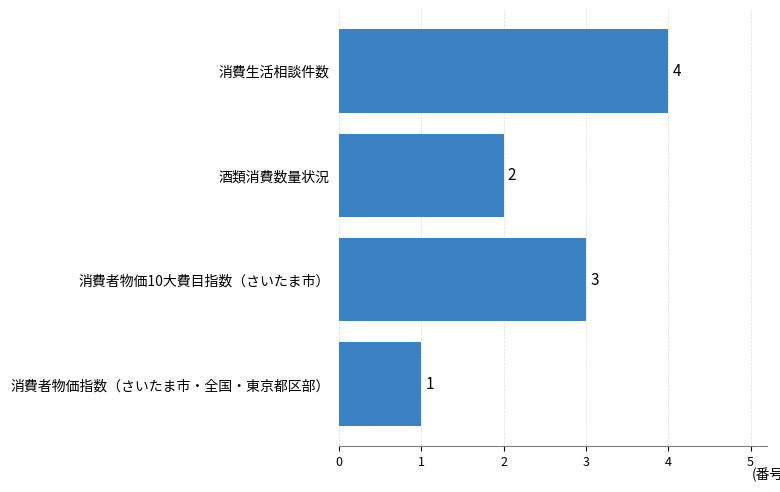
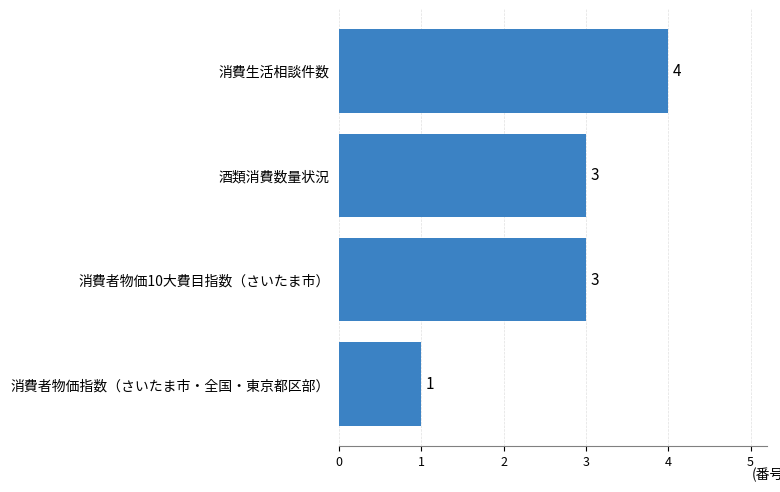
酒類消費数量状況: 2 -> 3
